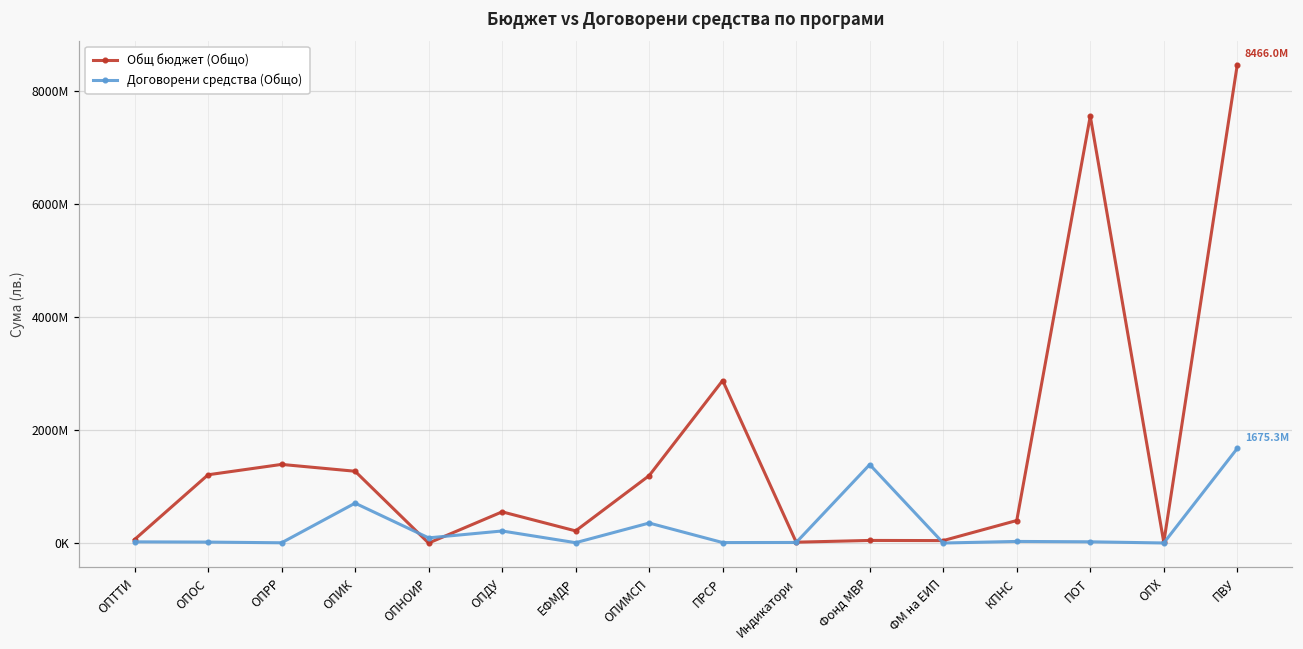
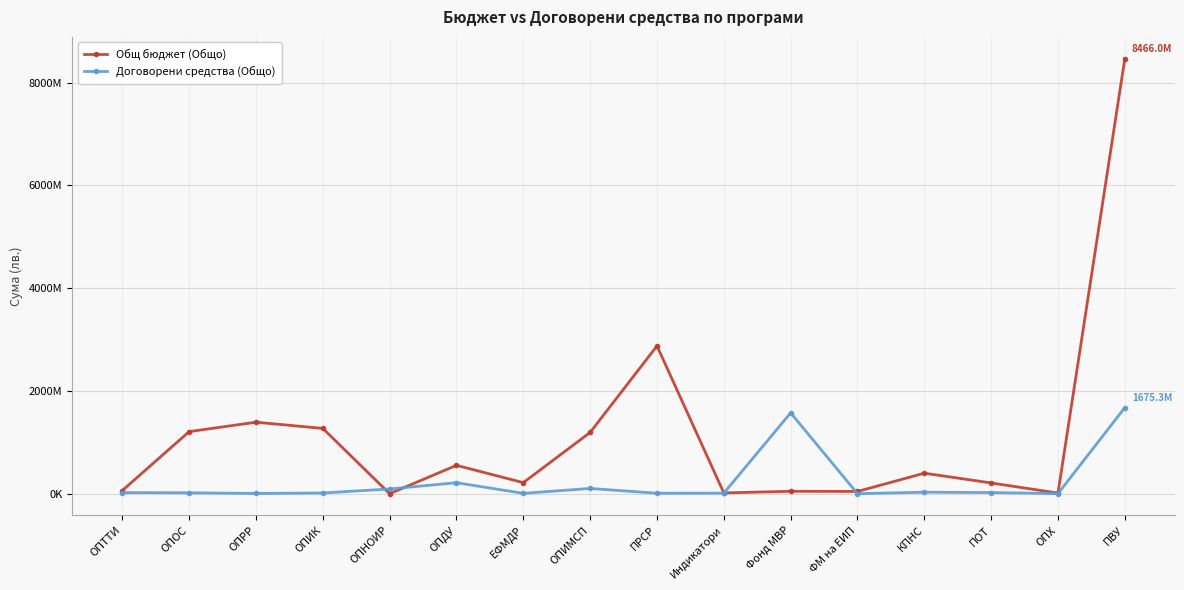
Договорени средства (Общо), ОПИК: 700000000 -> 0
Договорени средства (Общо), ОПИМСП: 400000000 -> 100000000
Договорени средства (Общо), Фонд МВР: 1400000000 -> 1600000000
Общ бюджет (Общо), ПОТ: 7600000000 -> 200000000
